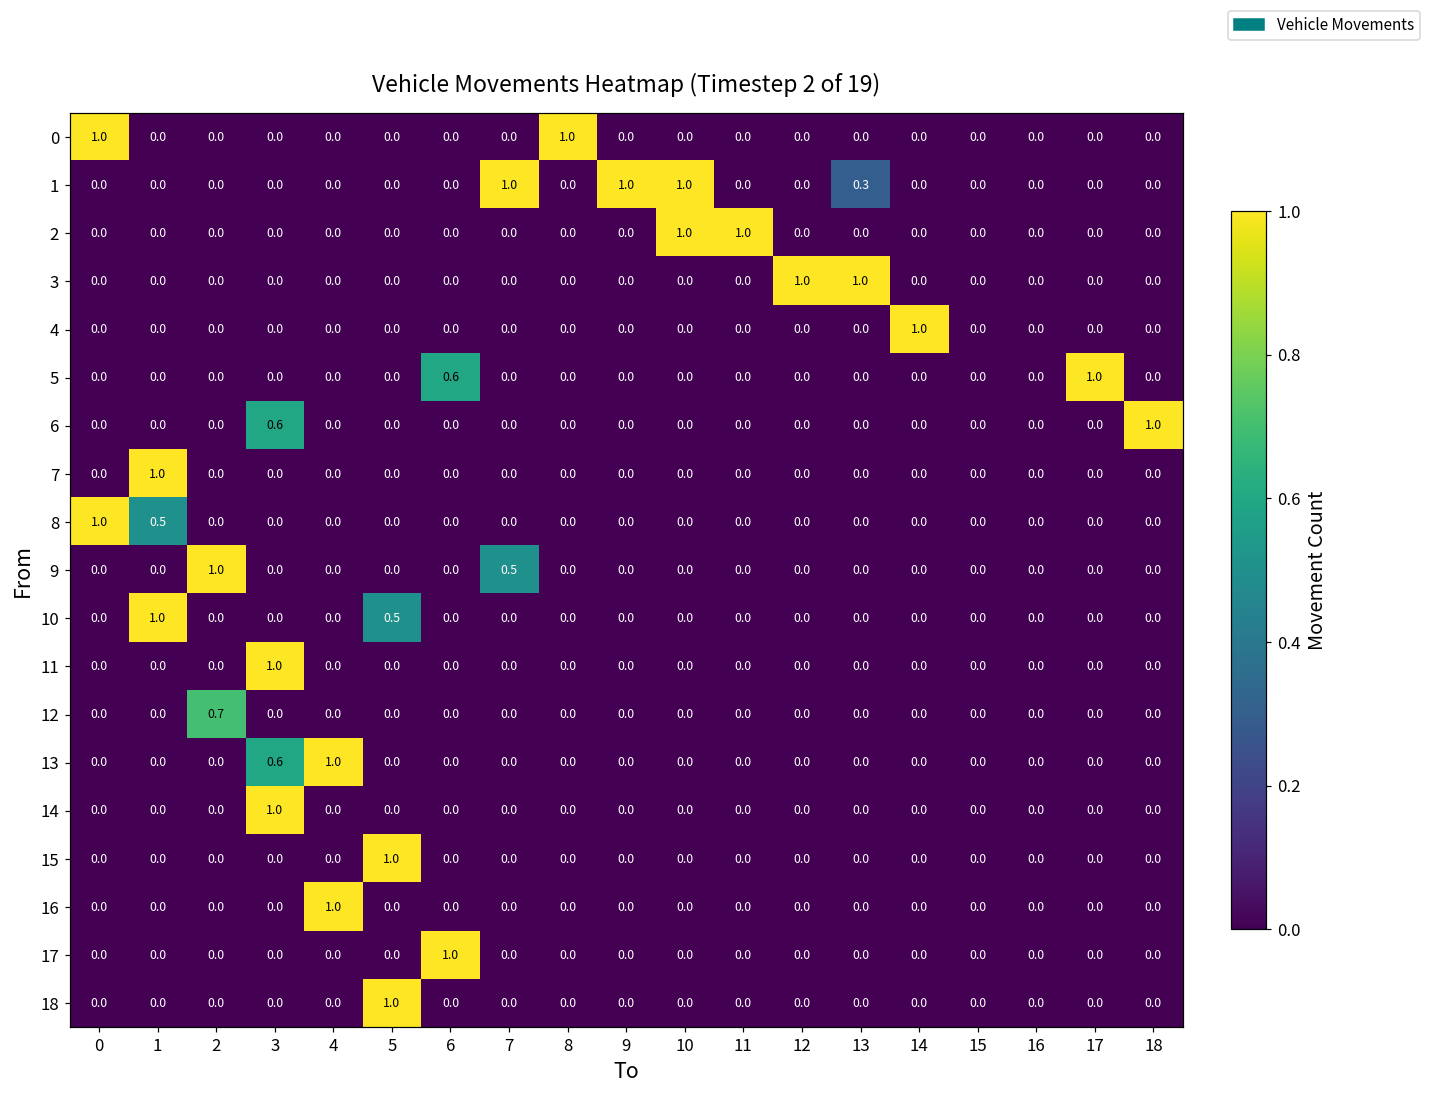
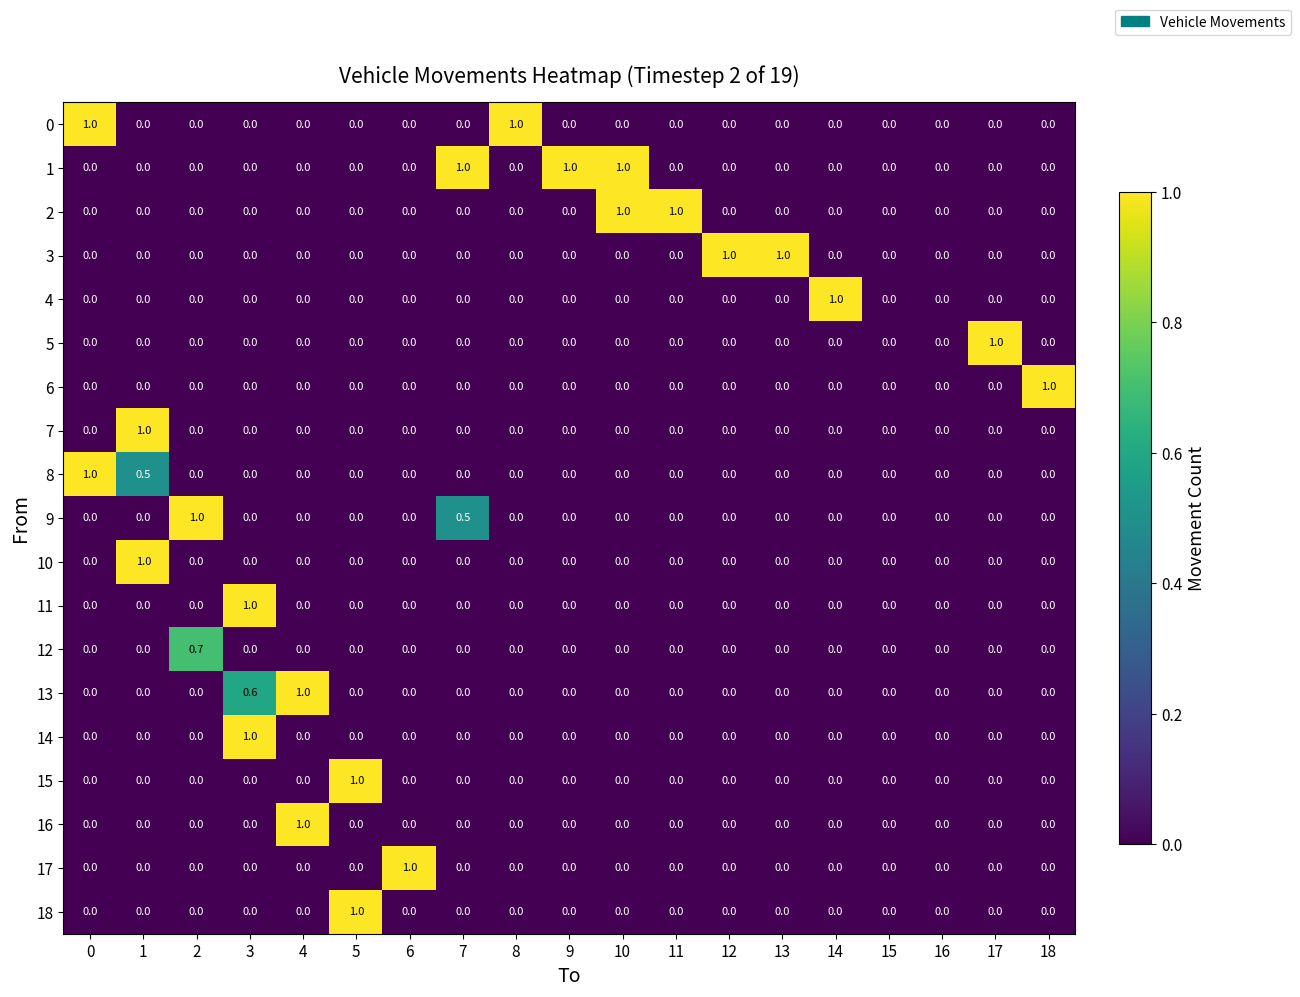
1, 13: 0.3 -> 0.0
5, 6: 0.6 -> 0.0
6, 3: 0.6 -> 0.0
10, 5: 0.5 -> 0.0
